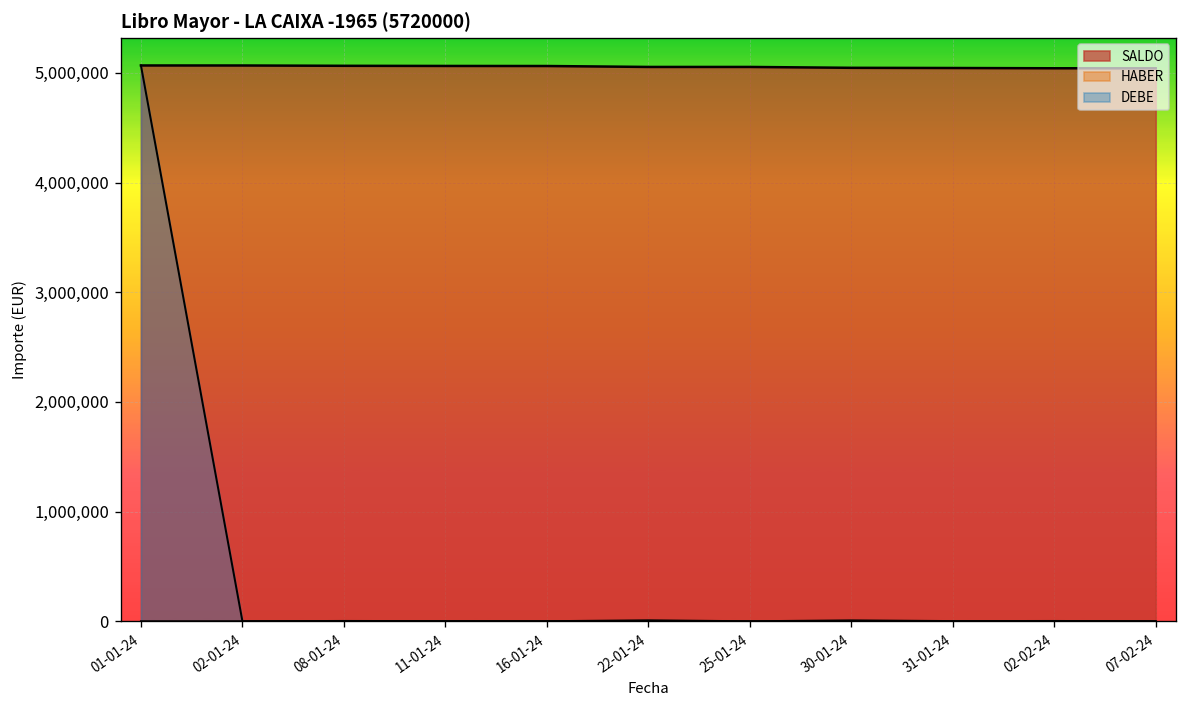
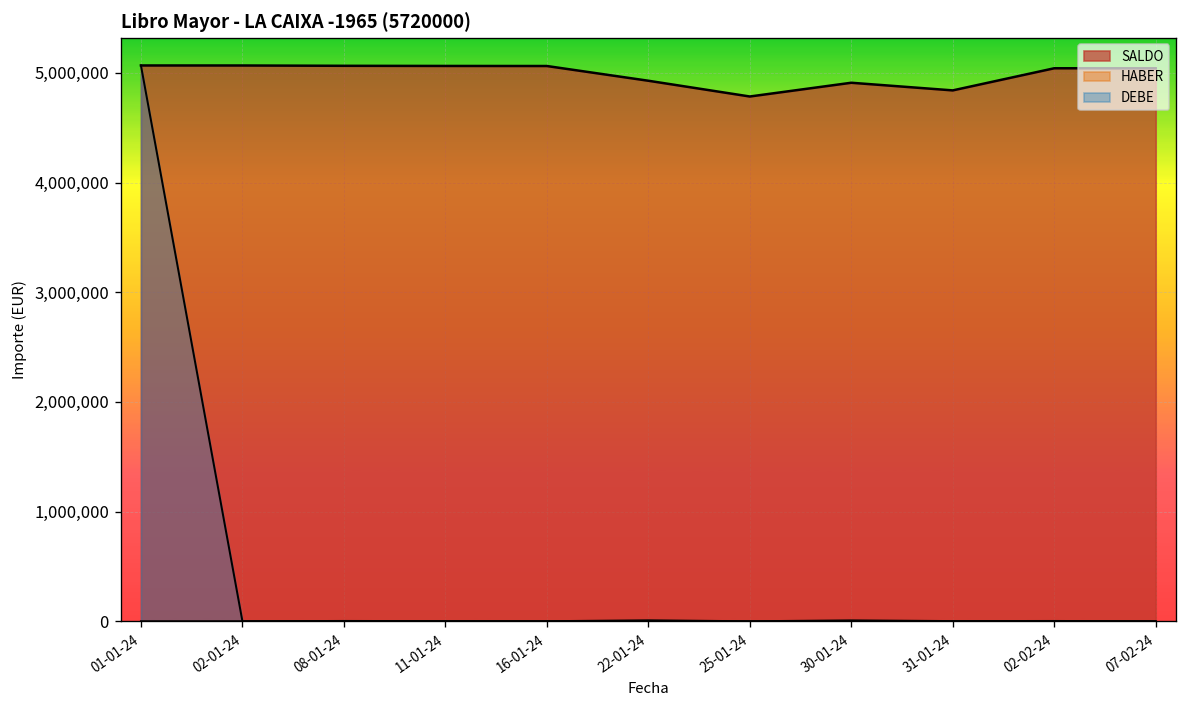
SALDO, 22-01-24: 5,100,000 -> 4,900,000
SALDO, 25-01-24: 5,100,000 -> 4,800,000
SALDO, 30-01-24: 5,000,000 -> 4,900,000
SALDO, 31-01-24: 5,000,000 -> 4,800,000
